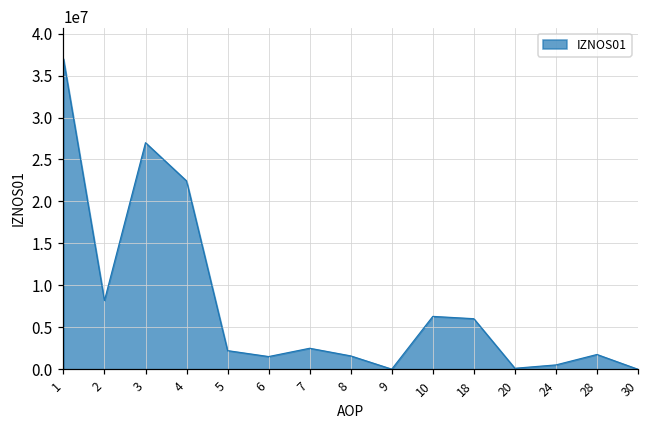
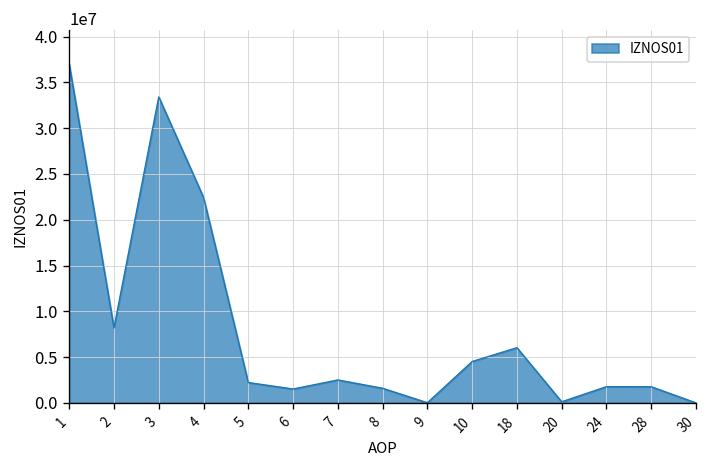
3: 27000000 -> 33000000
10: 6000000 -> 5000000
24: 1000000 -> 2000000
